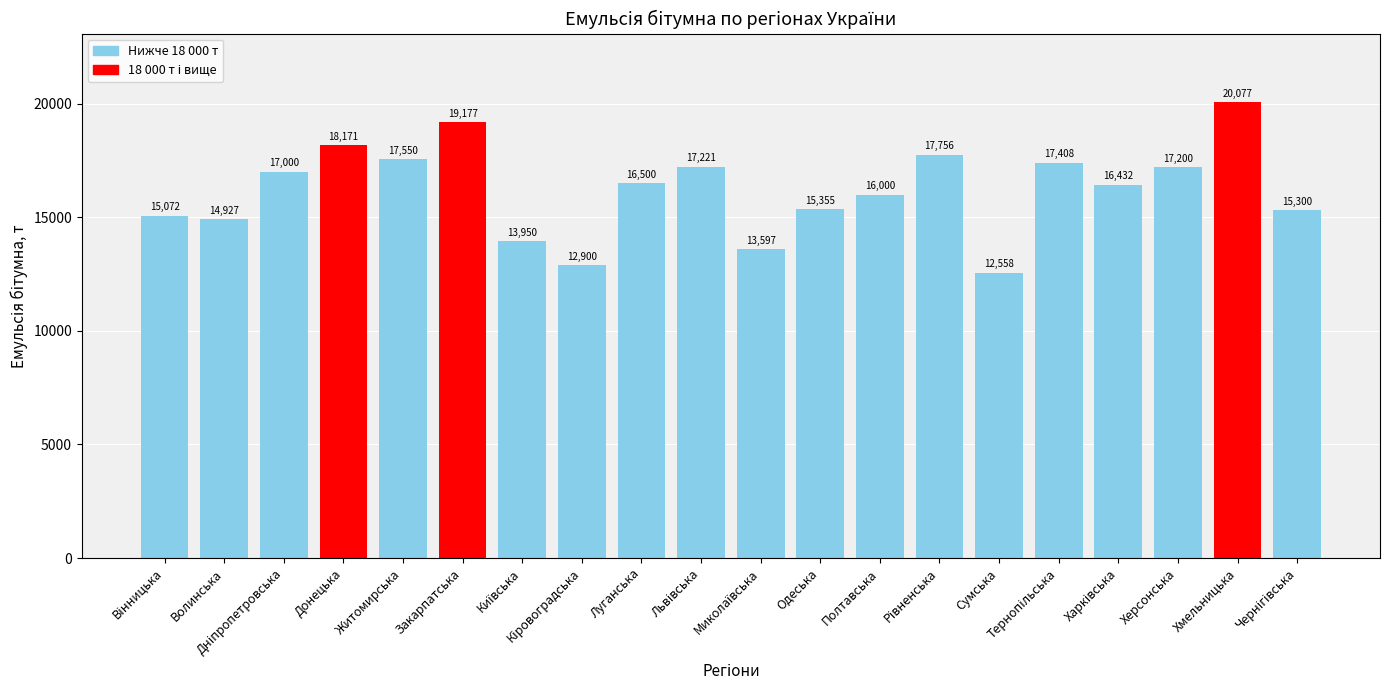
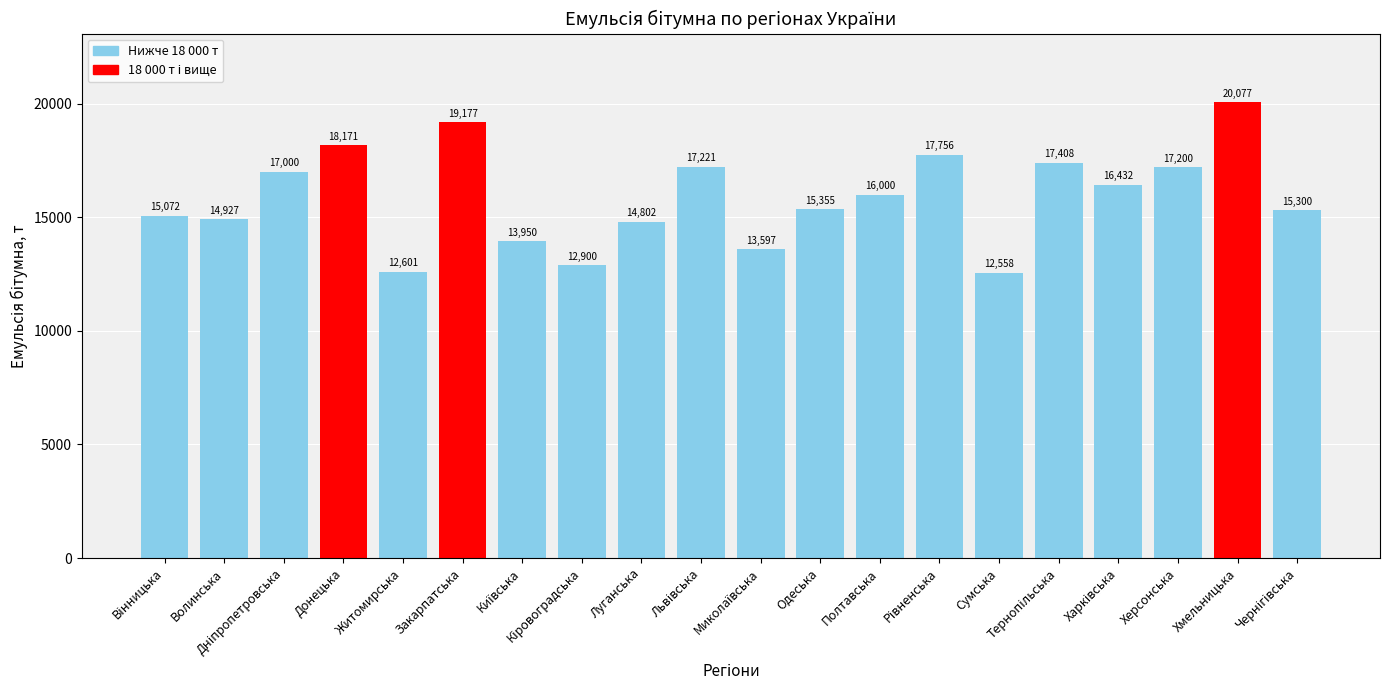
Житомирська: 17,550 -> 12,601
Луганська: 16,500 -> 14,802
